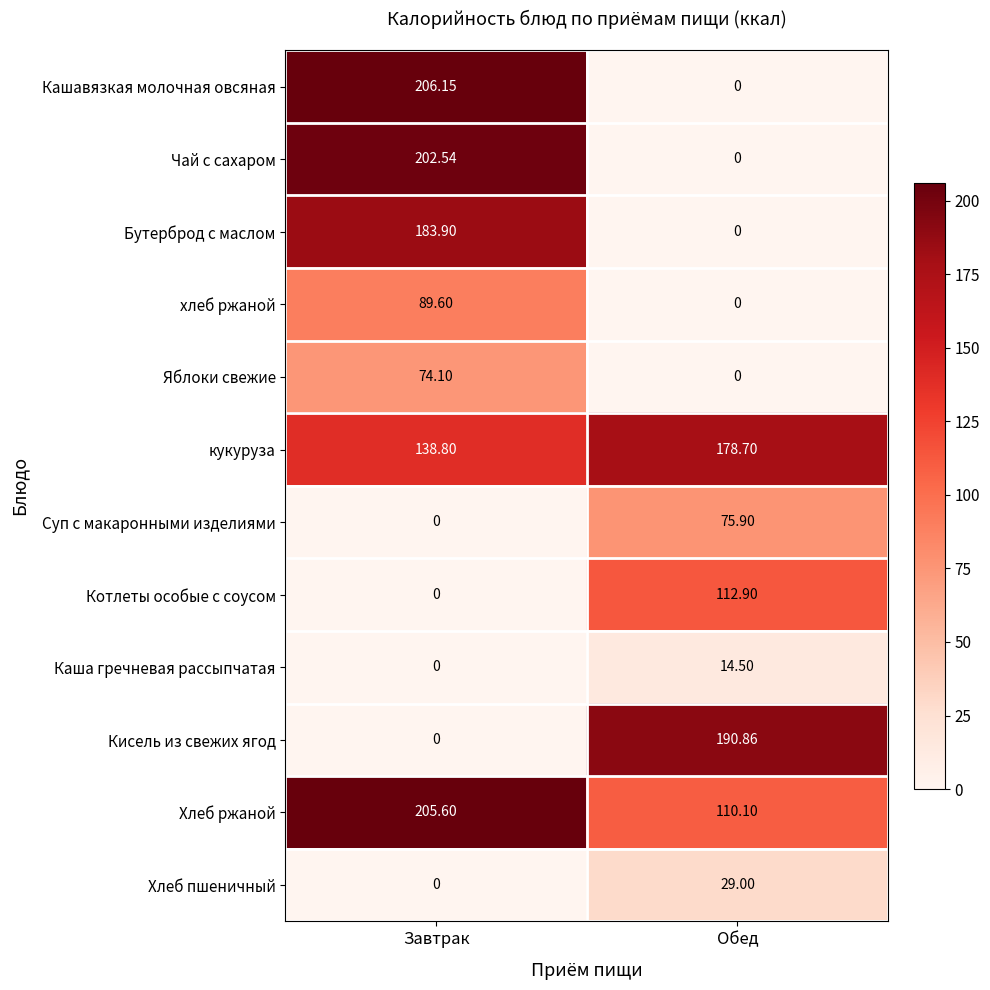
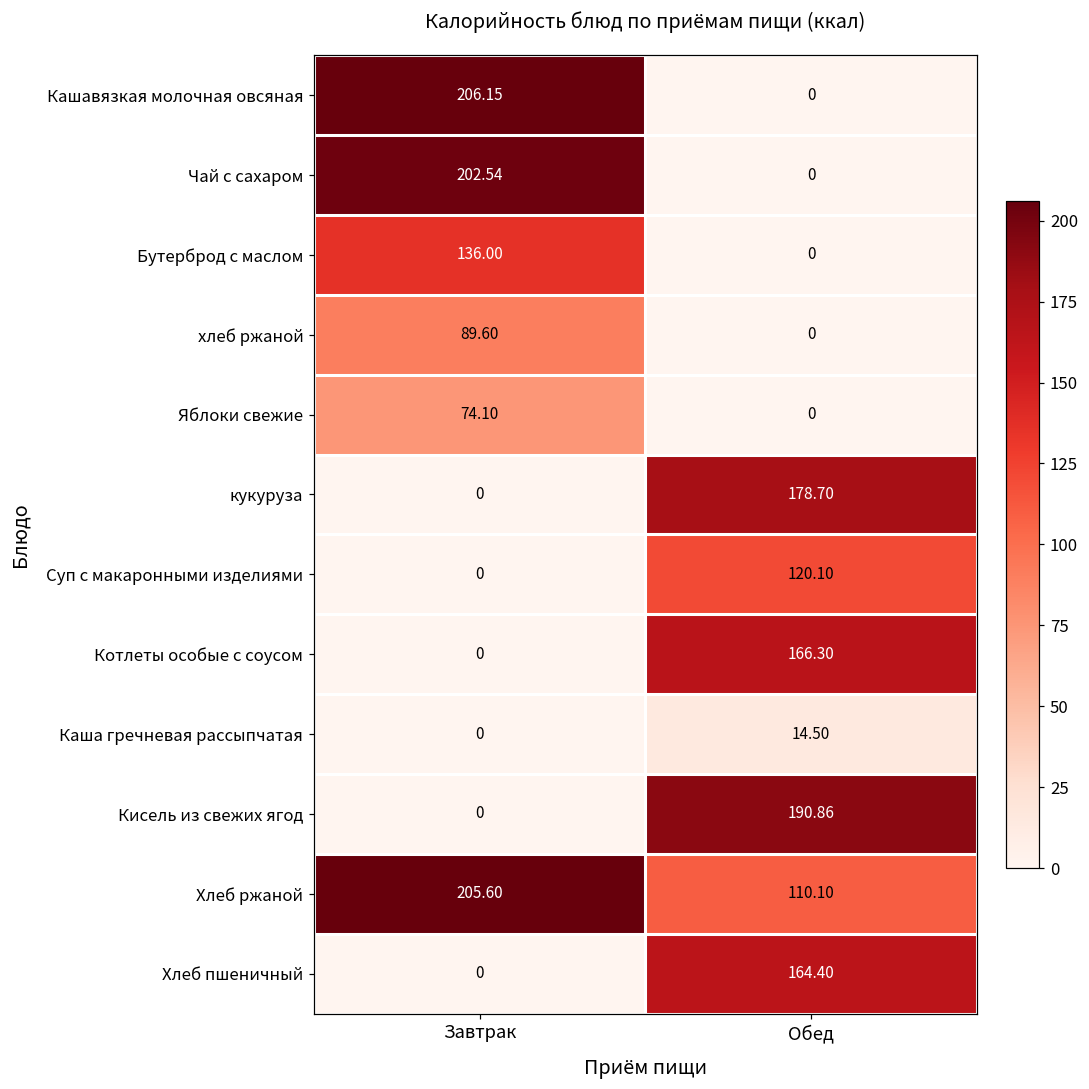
Бутерброд с маслом, Завтрак: 183.90 -> 136.00
кукуруза, Завтрак: 138.80 -> 0
Суп с макаронными изделиями, Обед: 75.90 -> 120.10
Котлеты особые с соусом, Обед: 112.90 -> 166.30
Хлеб пшеничный, Обед: 29.00 -> 164.40
